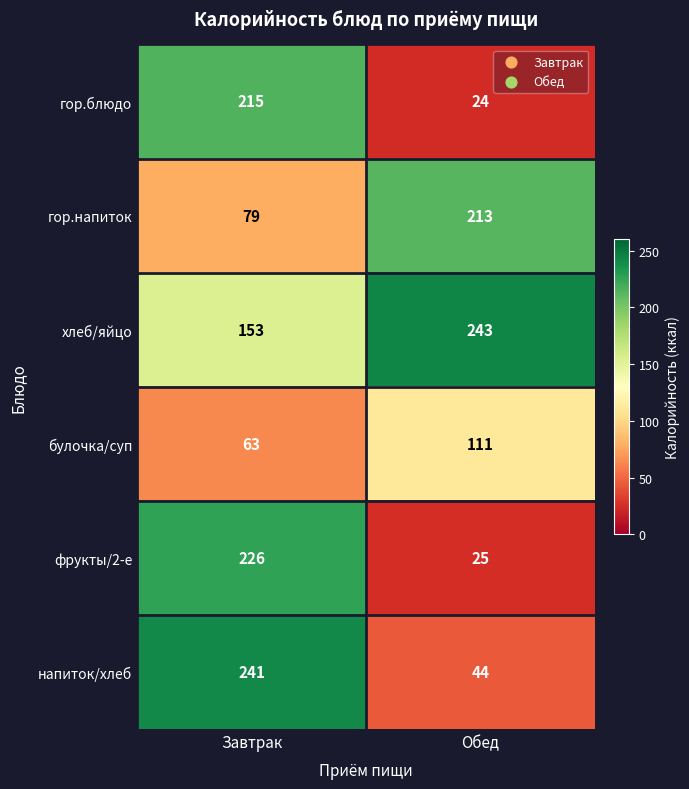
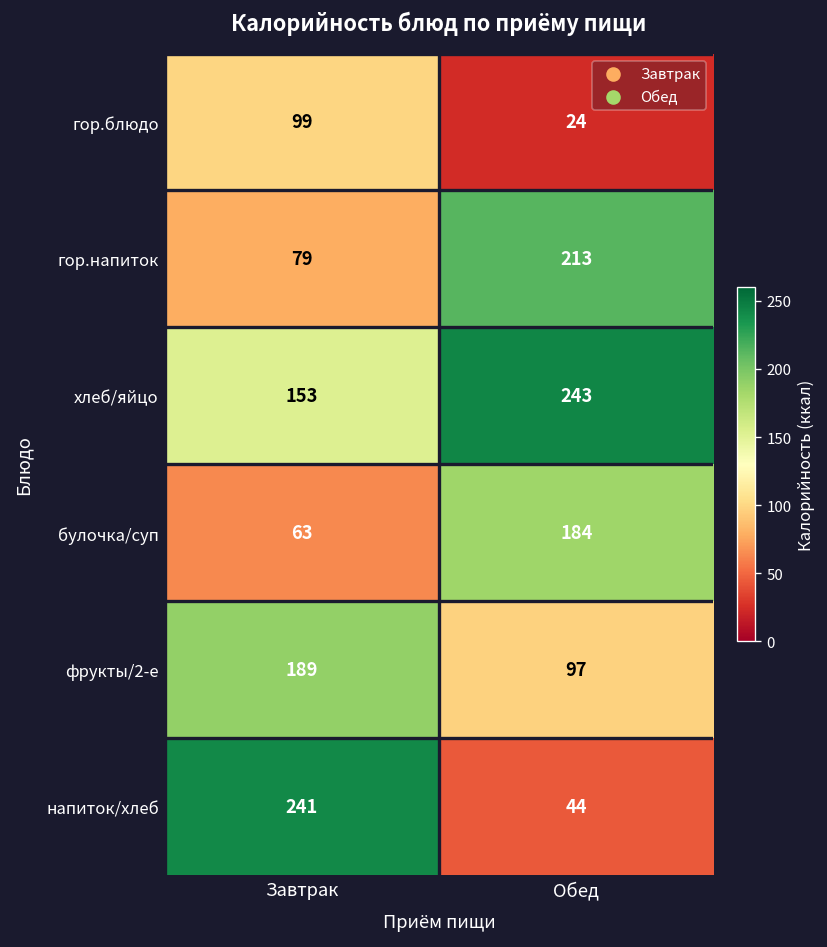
гор.блюдо, Завтрак: 215 -> 99
булочка/суп, Обед: 111 -> 184
фрукты/2-е, Завтрак: 226 -> 189
фрукты/2-е, Обед: 25 -> 97
